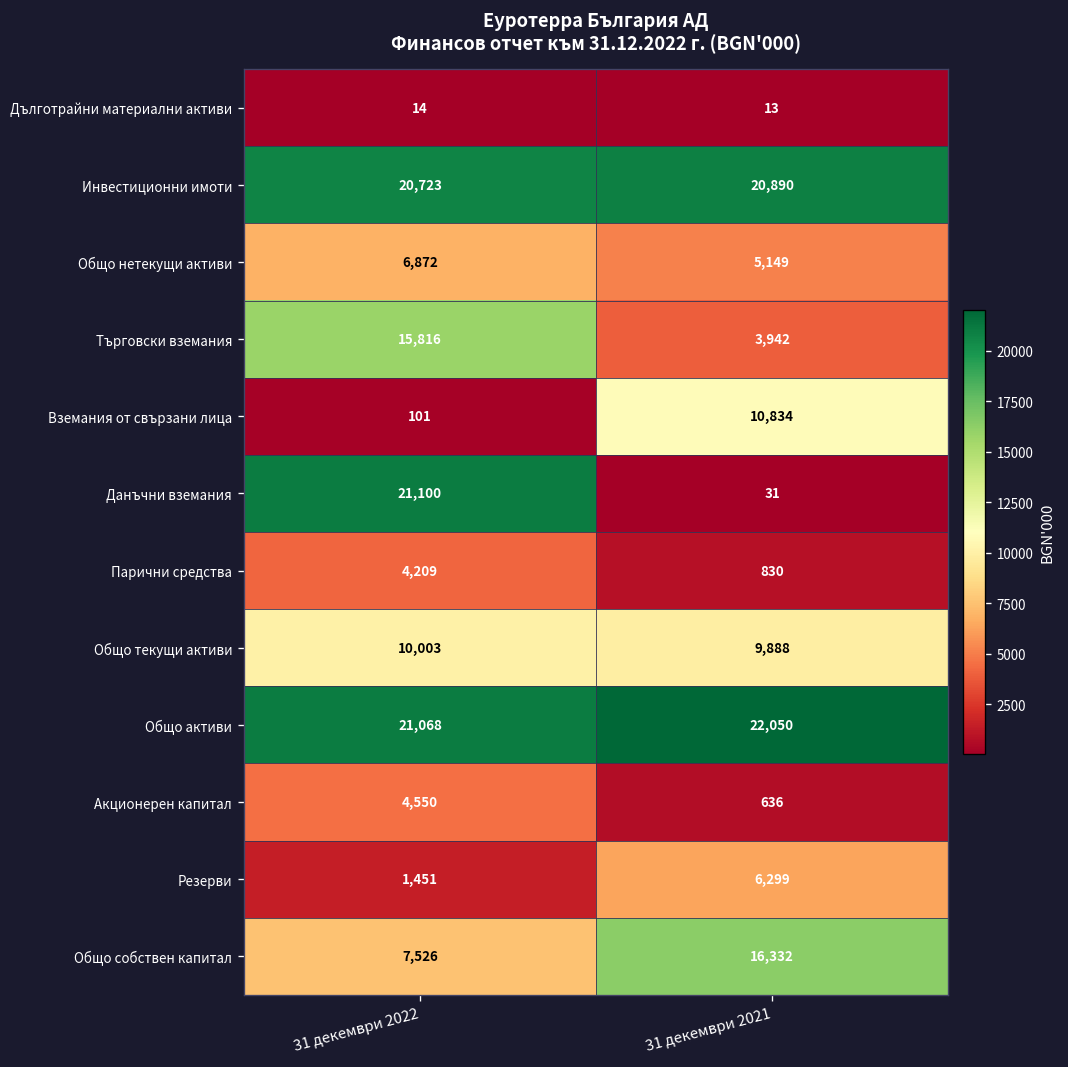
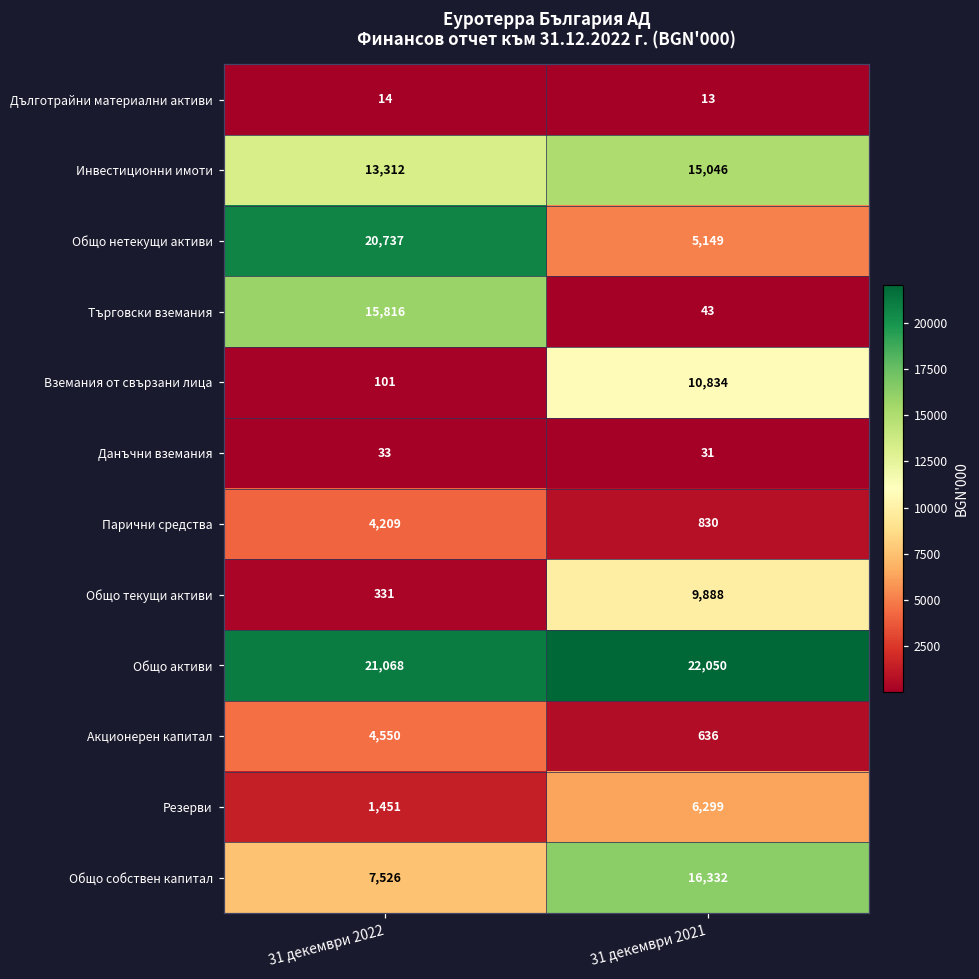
Инвестиционни имоти, 31 декември 2022: 20,723 -> 13,312
Инвестиционни имоти, 31 декември 2021: 20,890 -> 15,046
Общо нетекущи активи, 31 декември 2022: 6,872 -> 20,737
Търговски вземания, 31 декември 2021: 3,942 -> 43
Данъчни вземания, 31 декември 2022: 21,100 -> 33
Общо текущи активи, 31 декември 2022: 10,003 -> 331
